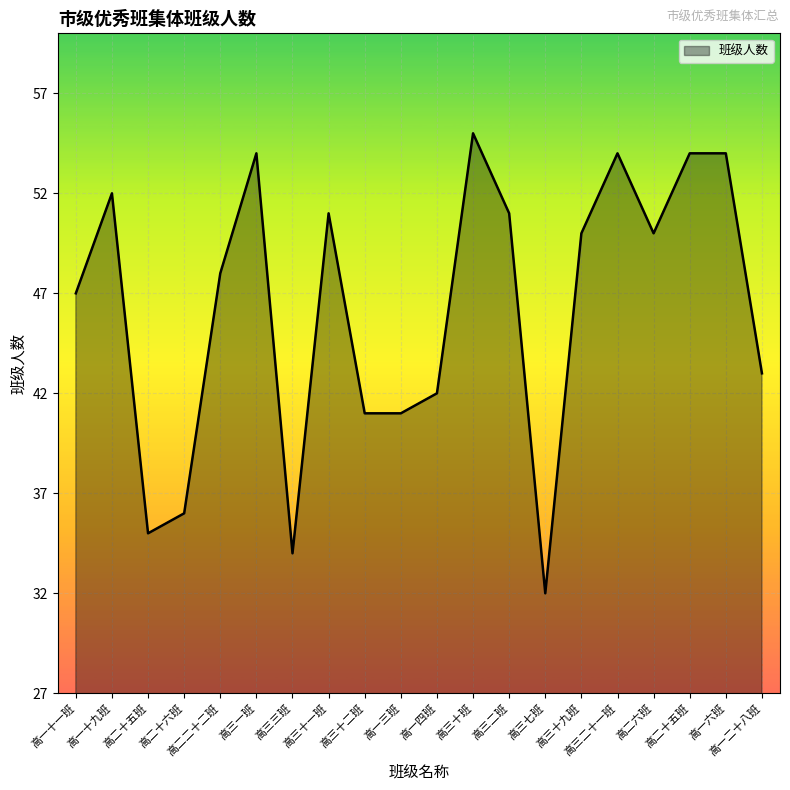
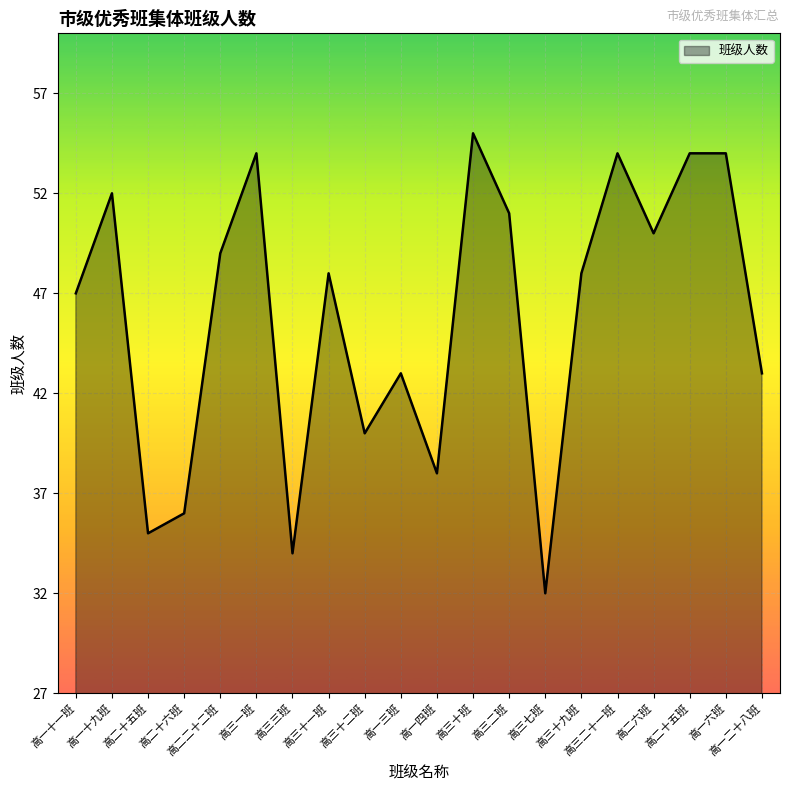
高二二十二班: 48 -> 49
高三十一班: 51 -> 48
高三十二班: 41 -> 40
高一三班: 41 -> 43
高一四班: 42 -> 38
高三十九班: 50 -> 48
